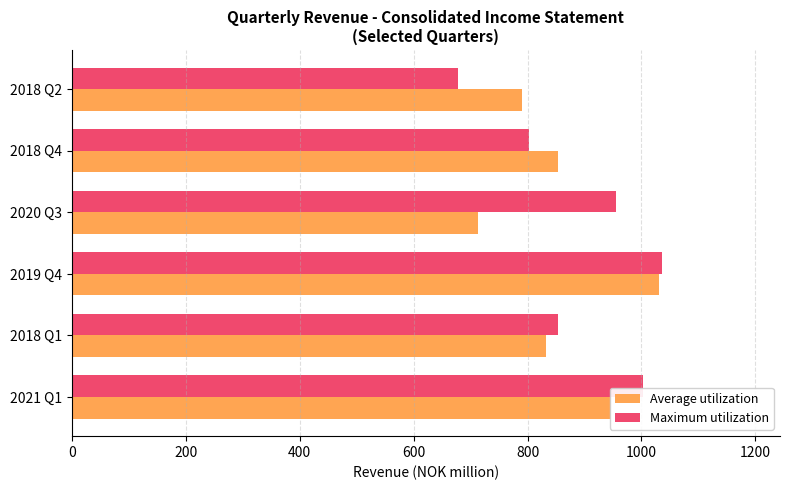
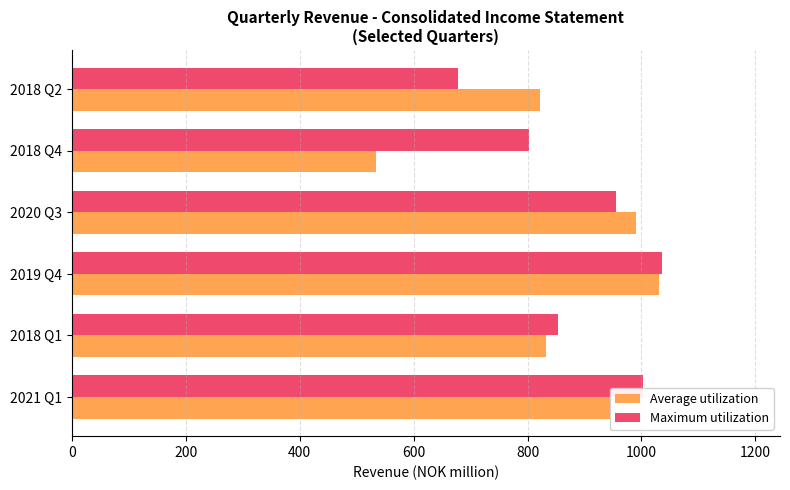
Average utilization, 2018 Q2: 790 -> 820
Average utilization, 2018 Q4: 850 -> 530
Average utilization, 2020 Q3: 710 -> 990
